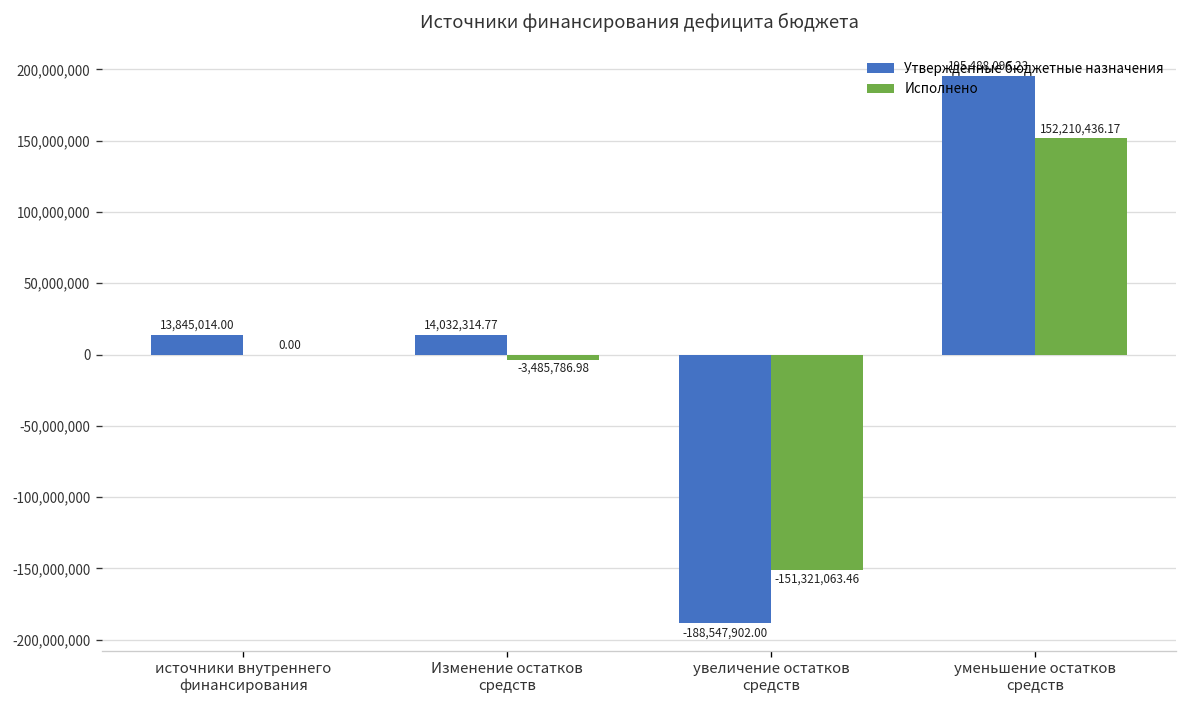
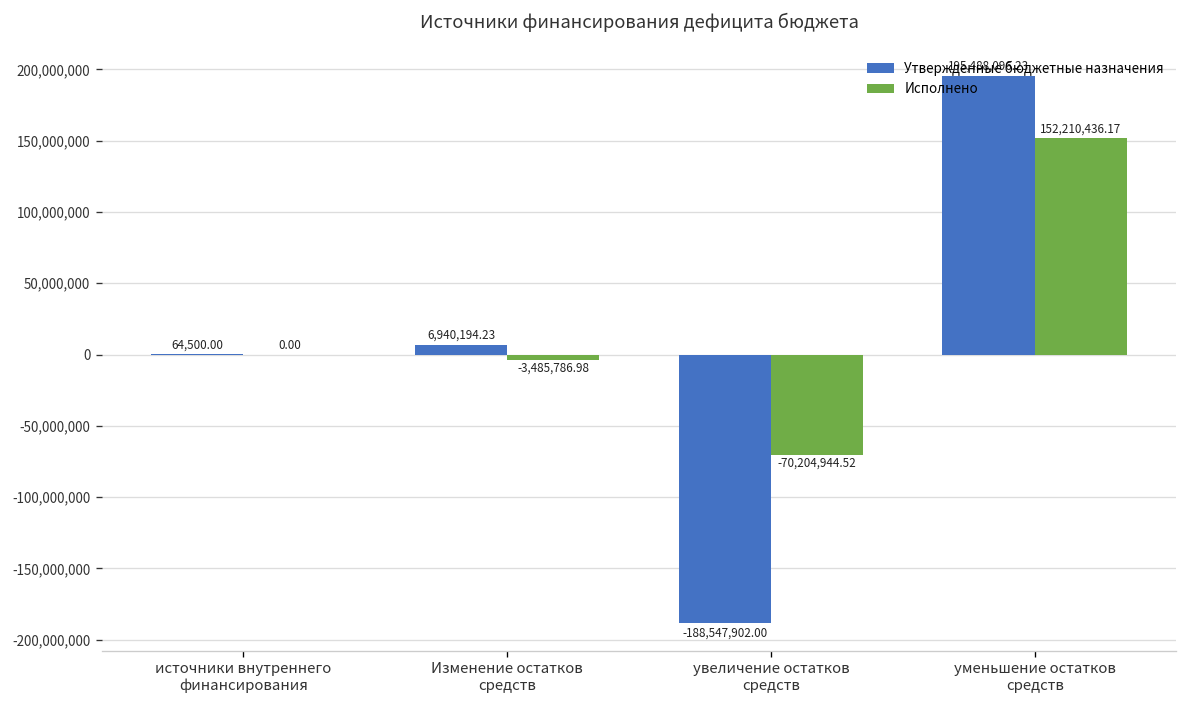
Утвержденные бюджетные назначения, источники внутреннего финансирования: 13,845,014.00 -> 64,500.00
Утвержденные бюджетные назначения, Изменение остатков средств: 14,032,314.77 -> 6,940,194.23
Исполнено, увеличение остатков средств: -151,321,063.46 -> -70,204,944.52
